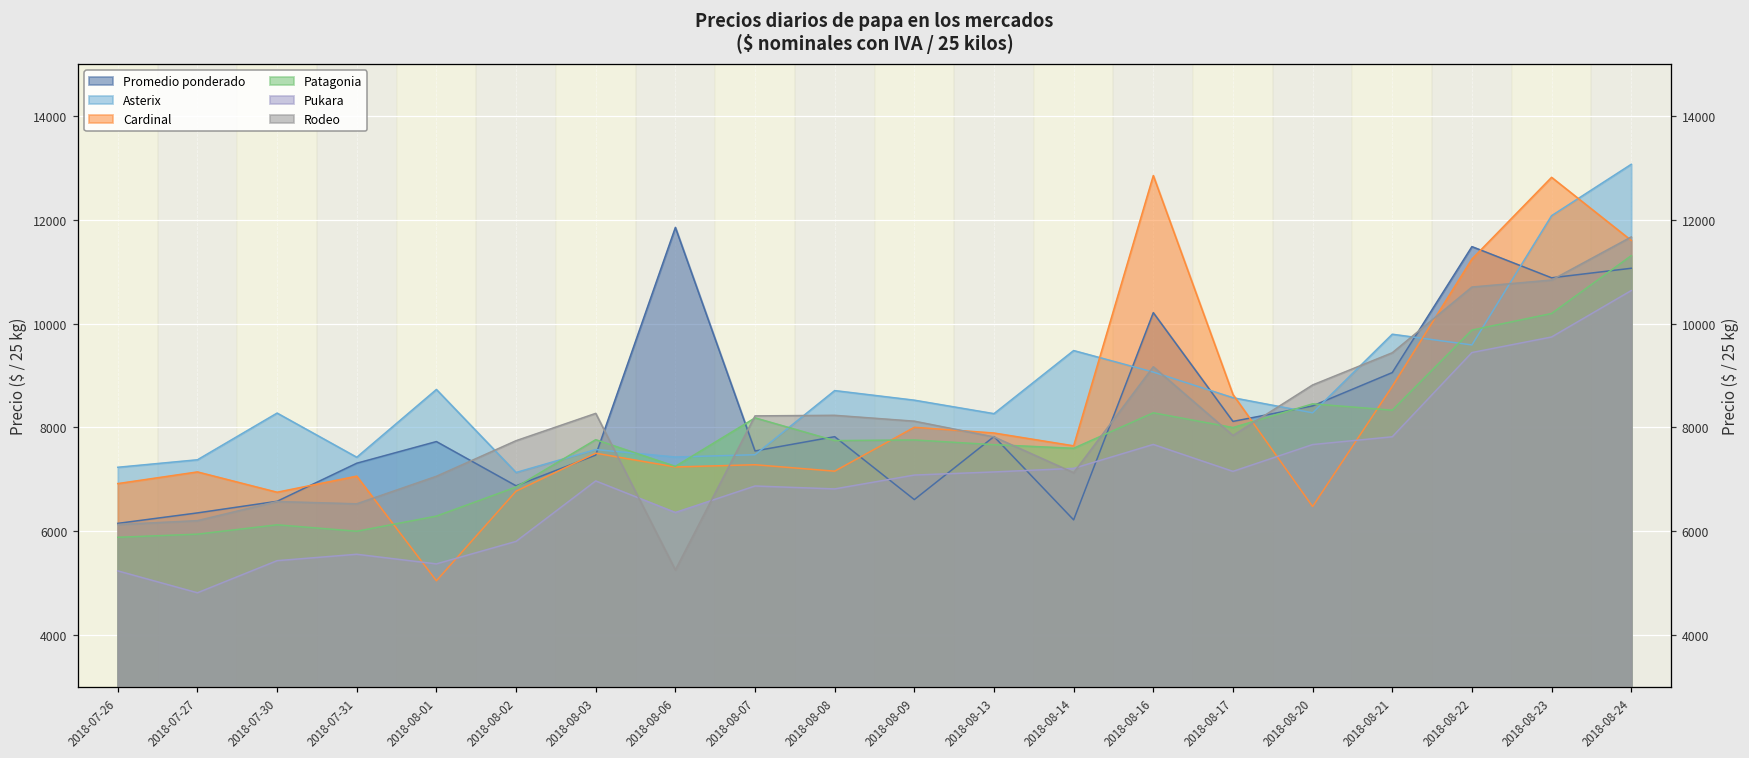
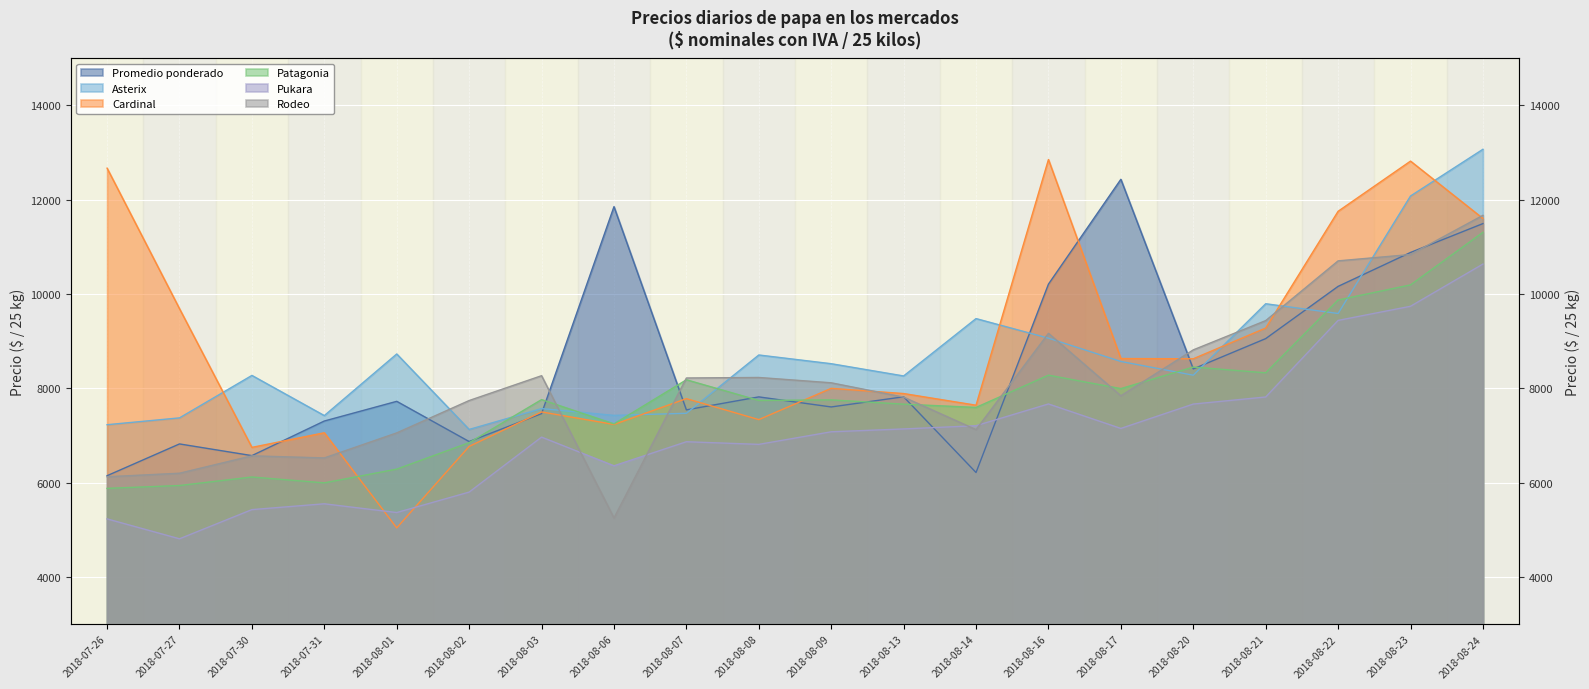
Cardinal, 2018-07-26: 6900 -> 12700
Promedio ponderado, 2018-07-27: 6300 -> 6800
Cardinal, 2018-07-27: 7100 -> 9700
Cardinal, 2018-08-07: 7300 -> 7800
Cardinal, 2018-08-08: 7200 -> 7300
Promedio ponderado, 2018-08-09: 6600 -> 7600
Promedio ponderado, 2018-08-17: 8100 -> 12400
Cardinal, 2018-08-20: 6500 -> 8600
Cardinal, 2018-08-21: 8800 -> 9300
Promedio ponderado, 2018-08-22: 11500 -> 10200
Cardinal, 2018-08-22: 11200 -> 11800
Promedio ponderado, 2018-08-24: 11100 -> 11500
